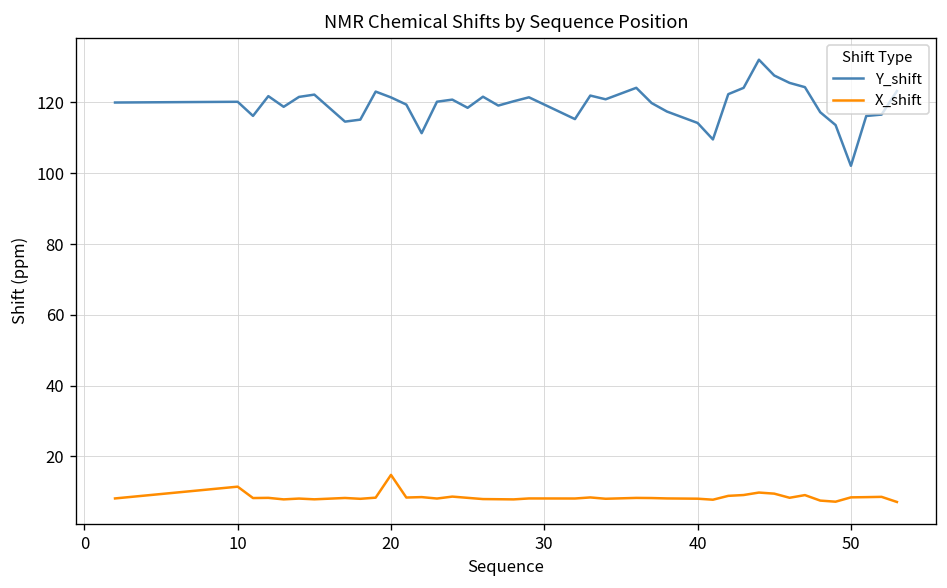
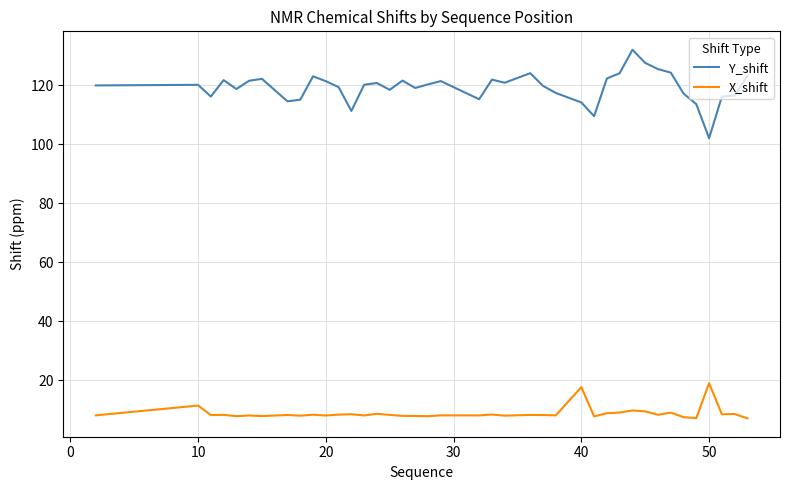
X_shift, 20: 15 -> 8
X_shift, 40: 8 -> 18
X_shift, 50: 8 -> 19
